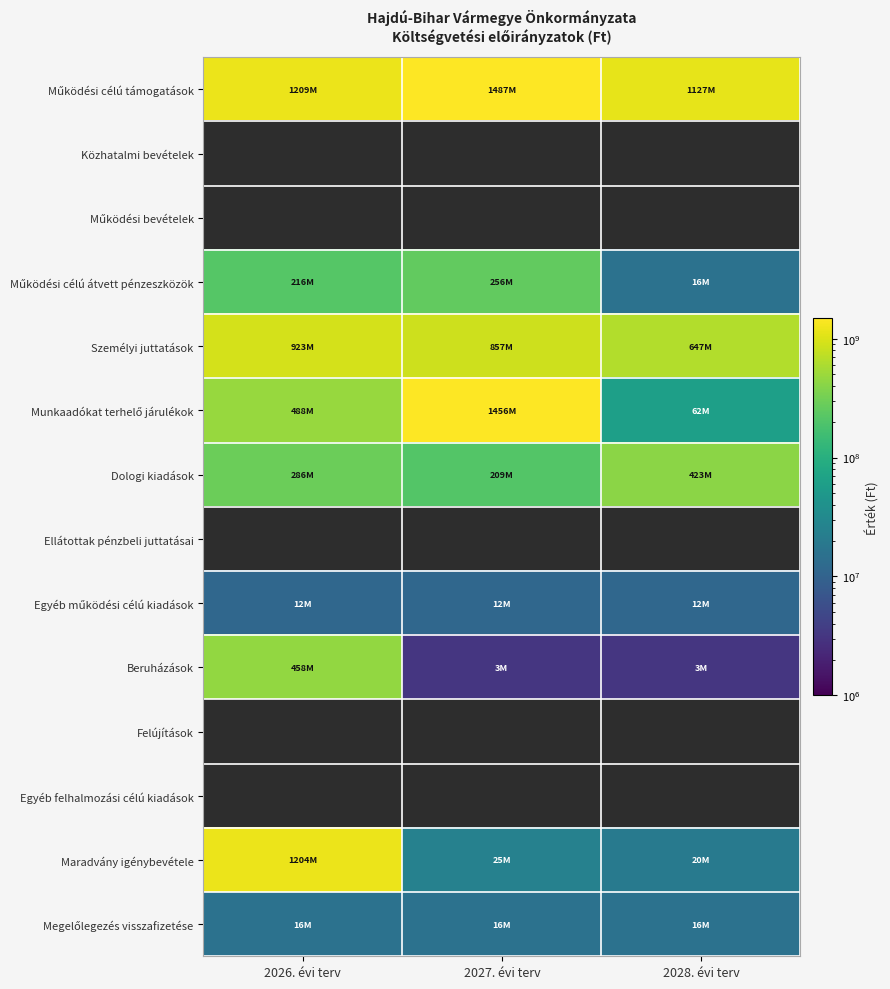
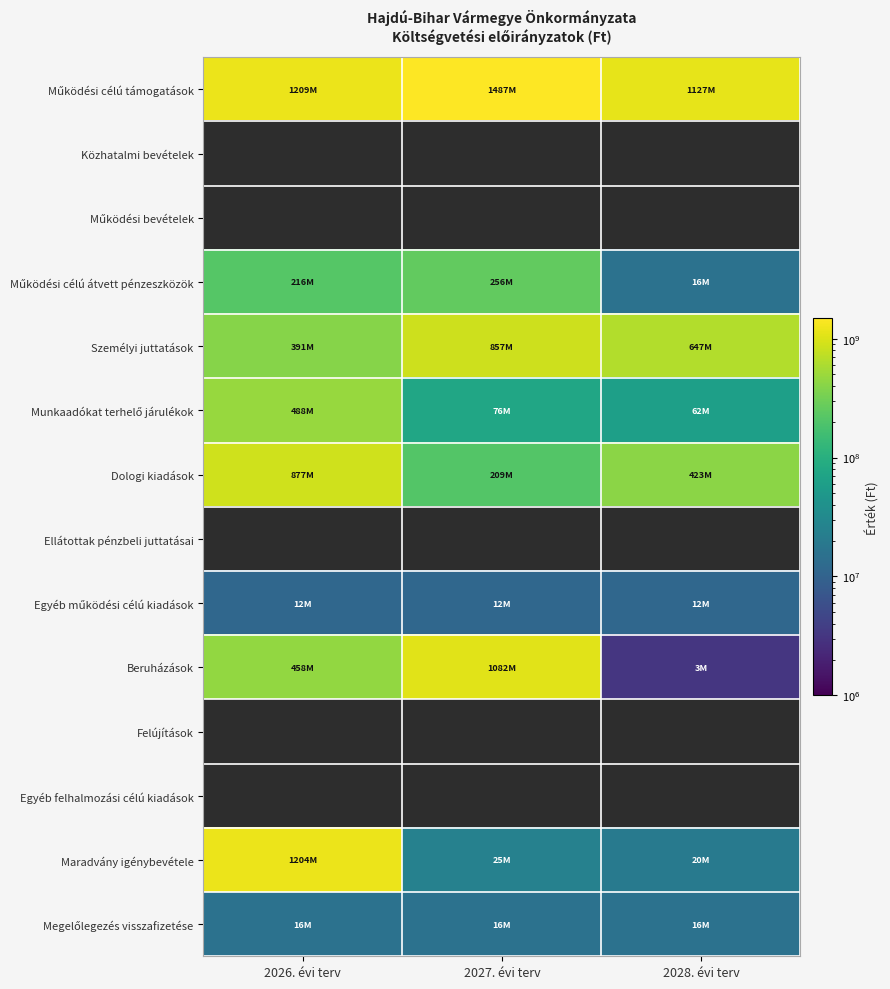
Személyi juttatások, 2026. évi terv: 923M -> 391M
Munkaadókat terhelő járulékok, 2027. évi terv: 1456M -> 76M
Dologi kiadások, 2026. évi terv: 286M -> 877M
Beruházások, 2027. évi terv: 3M -> 1082M
